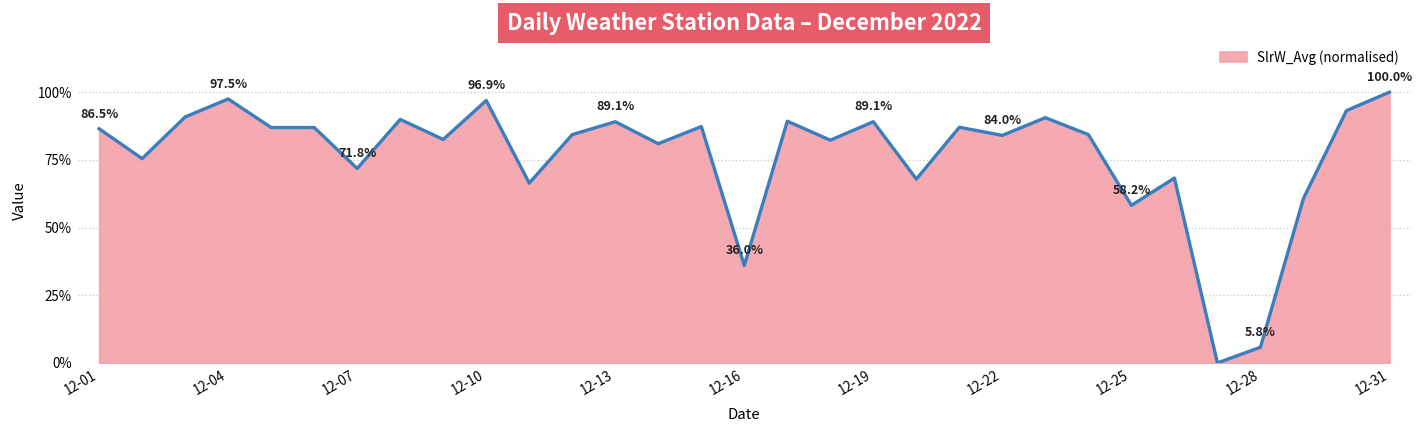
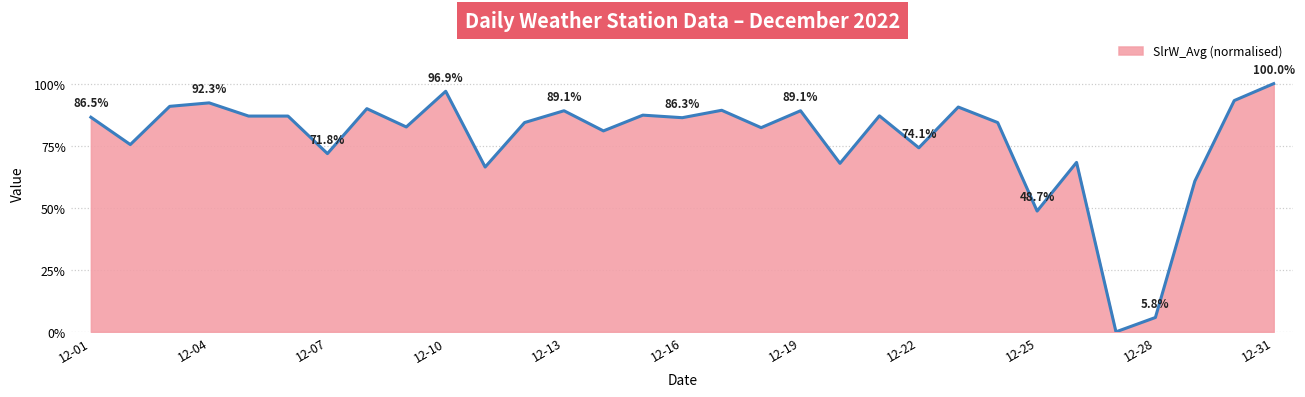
12-04: 97.5% -> 92.3%
12-16: 36.0% -> 86.3%
12-22: 84.0% -> 74.1%
12-25: 58.2% -> 48.7%
